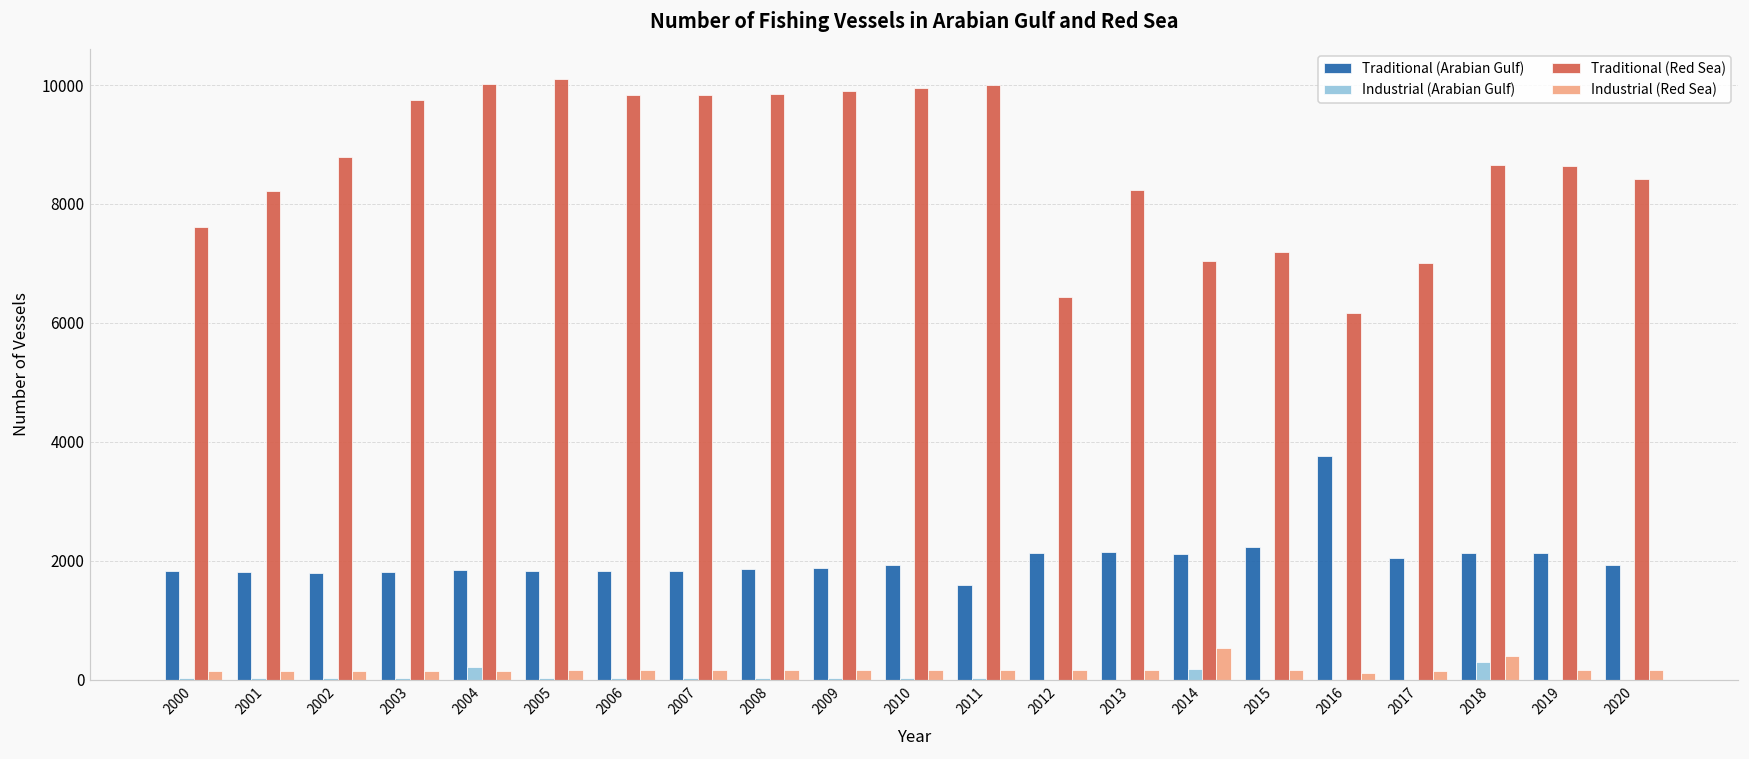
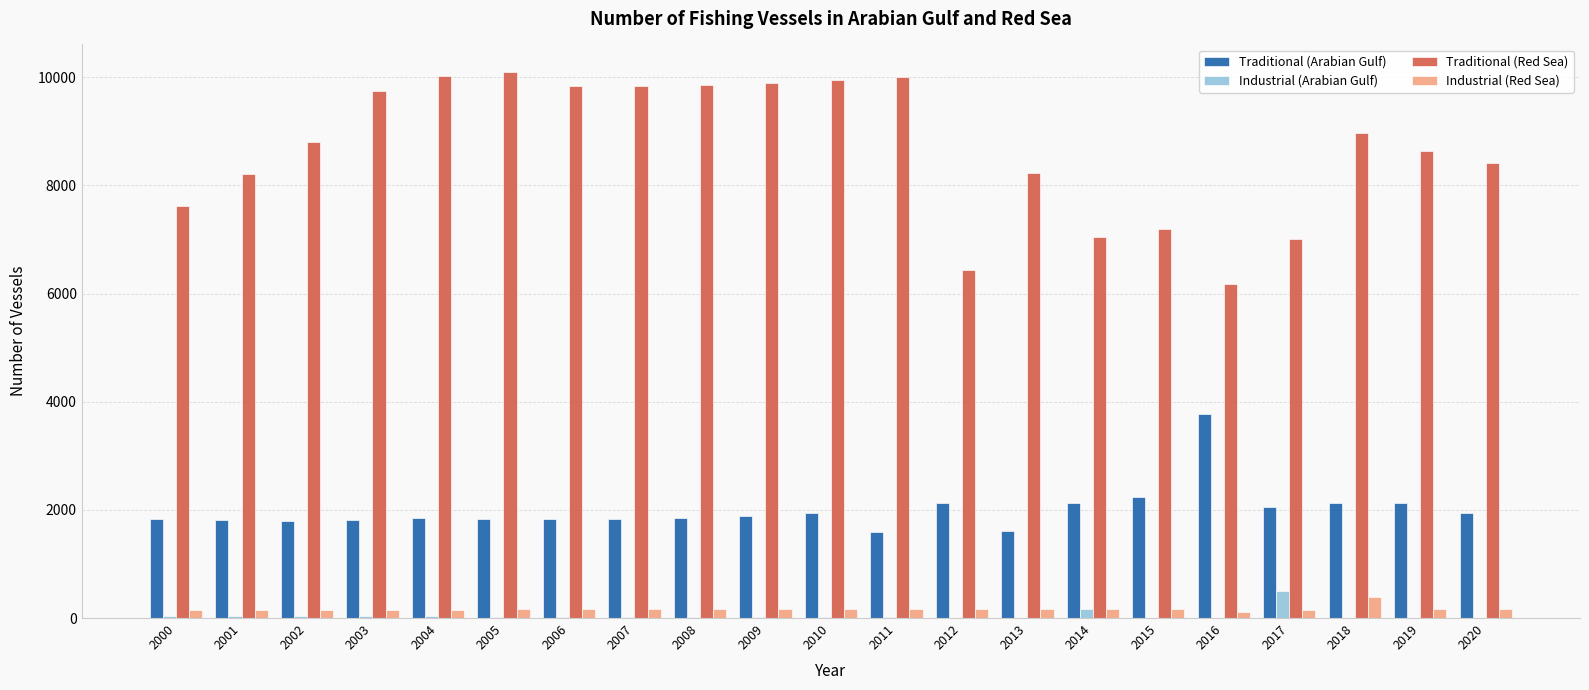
Industrial (Arabian Gulf), 2004: 200 -> 0
Traditional (Arabian Gulf), 2013: 2100 -> 1600
Industrial (Red Sea), 2014: 500 -> 200
Industrial (Arabian Gulf), 2017: 0 -> 500
Industrial (Arabian Gulf), 2018: 300 -> 0
Traditional (Red Sea), 2018: 8700 -> 9000
